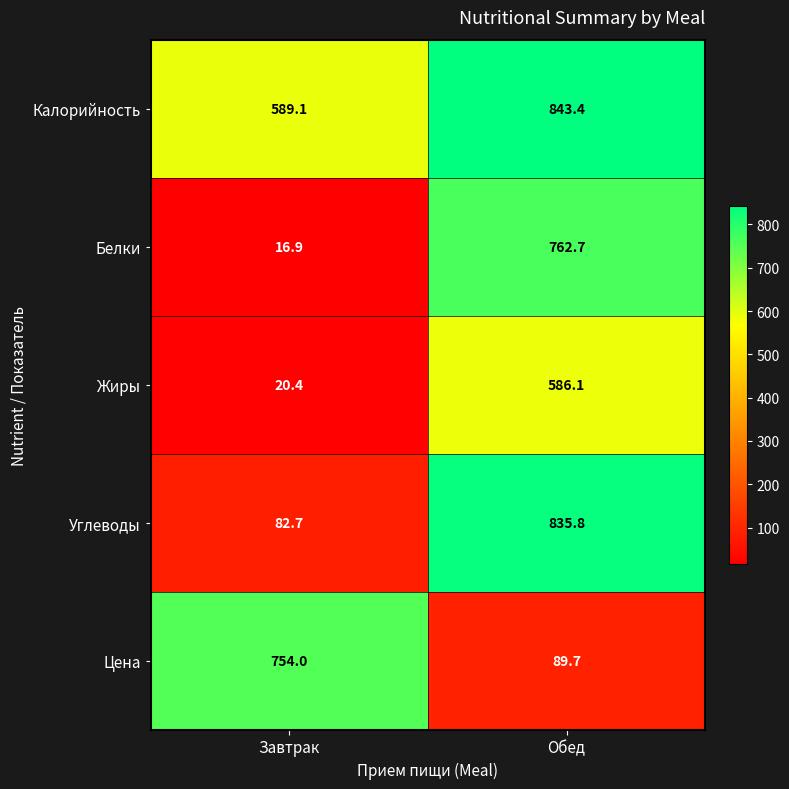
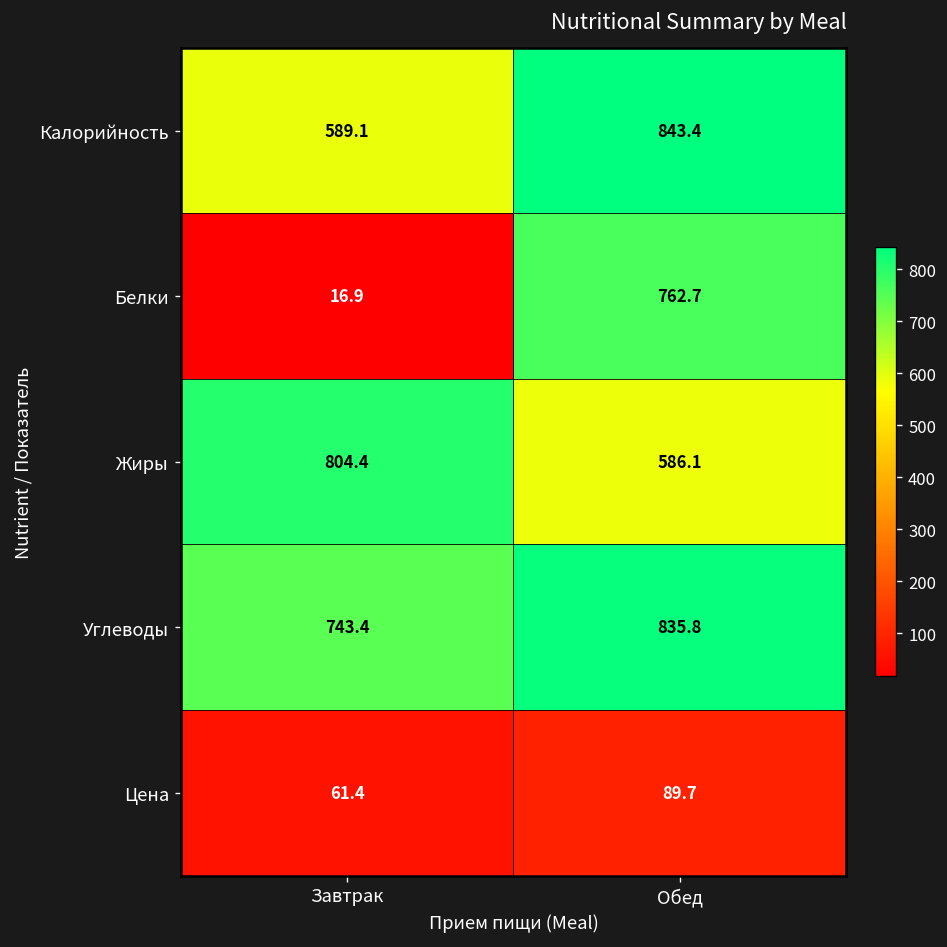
Жиры, Завтрак: 20.4 -> 804.4
Углеводы, Завтрак: 82.7 -> 743.4
Цена, Завтрак: 754.0 -> 61.4
